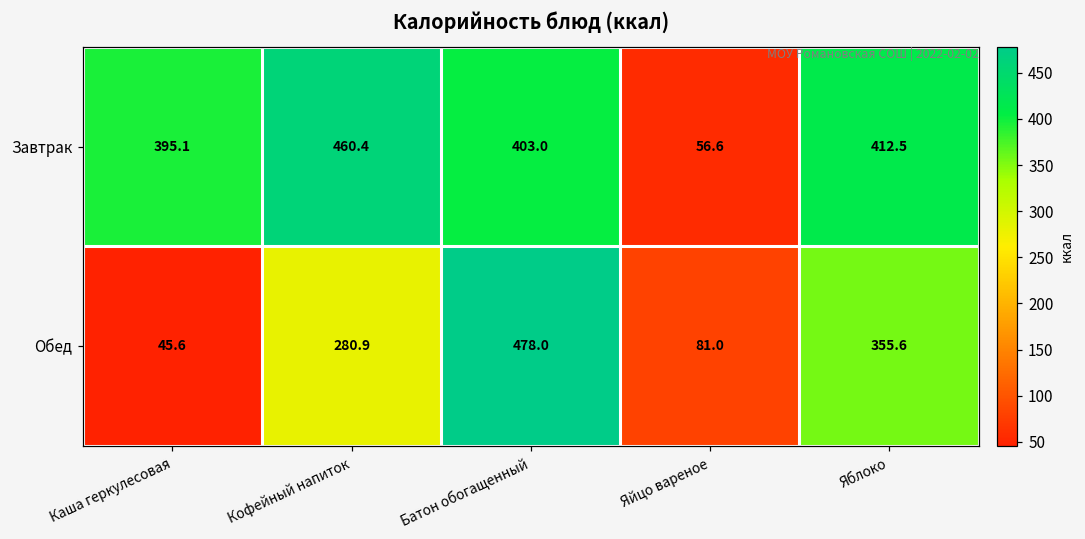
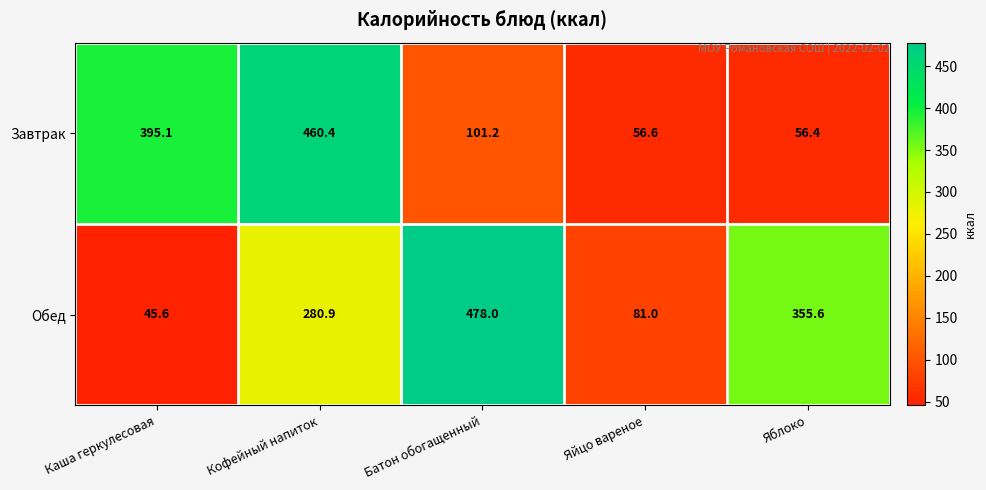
Завтрак, Батон обогащенный: 403.0 -> 101.2
Завтрак, Яблоко: 412.5 -> 56.4
